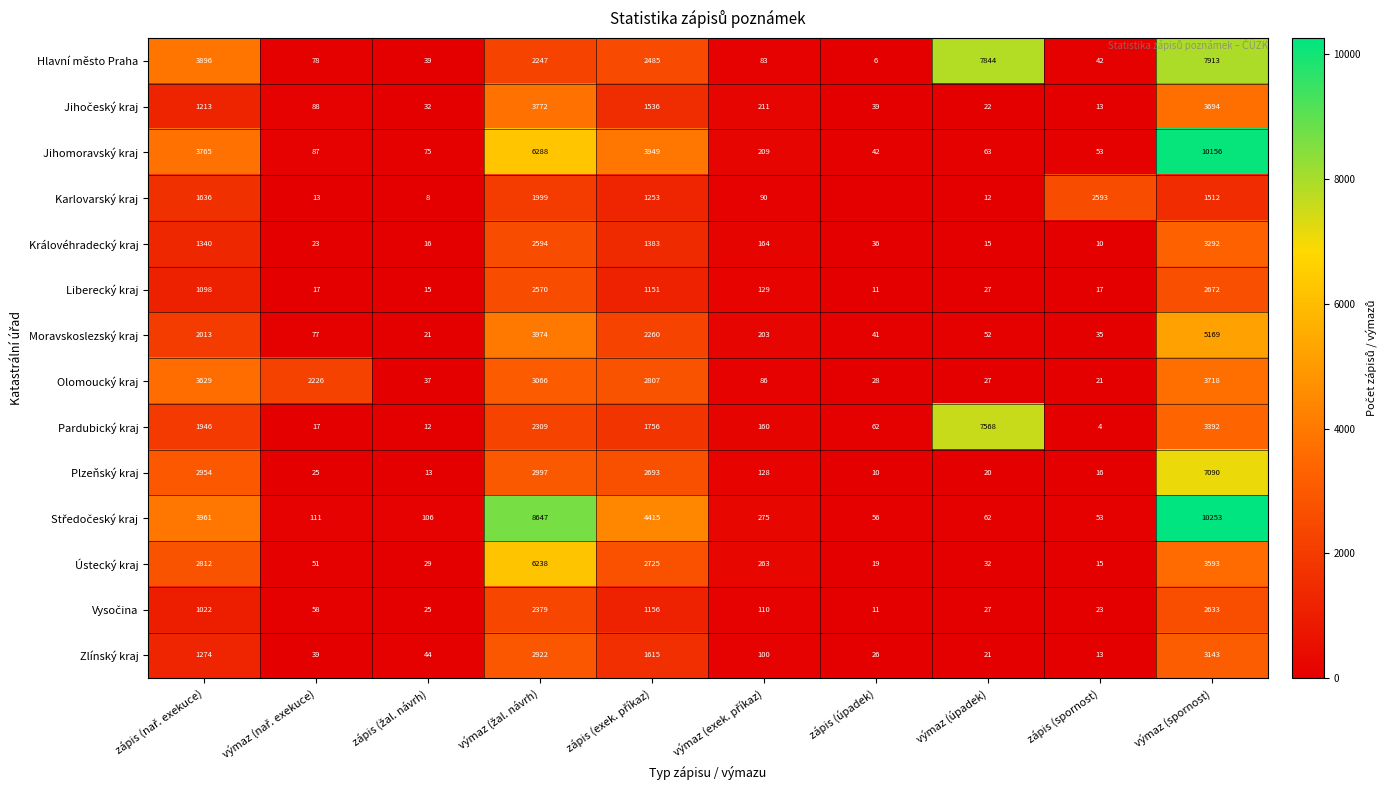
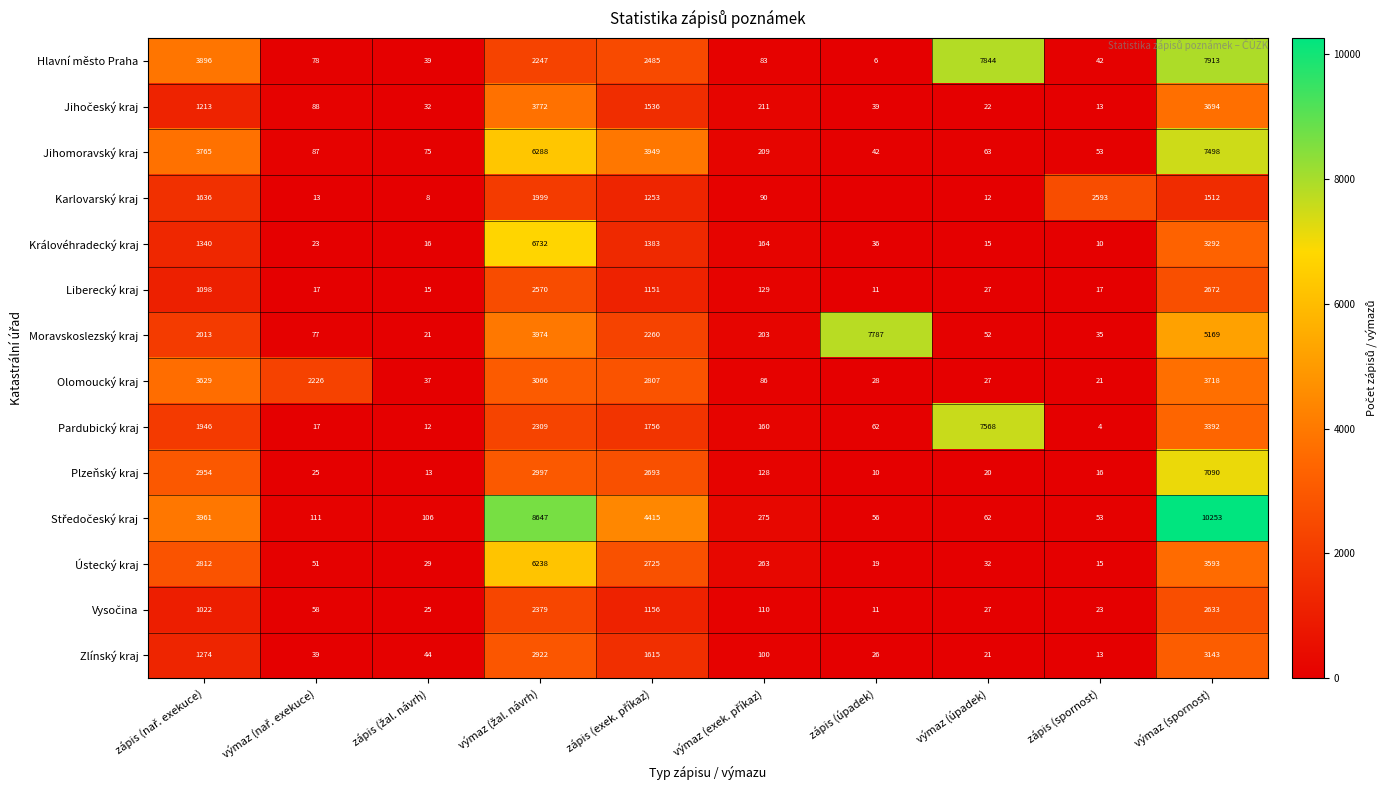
Jihomoravský kraj, výmaz (spornost): 10156 -> 7498
Královéhradecký kraj, výmaz (žal. návrh): 2594 -> 6732
Moravskoslezský kraj, zápis (úpadek): 41 -> 7787
